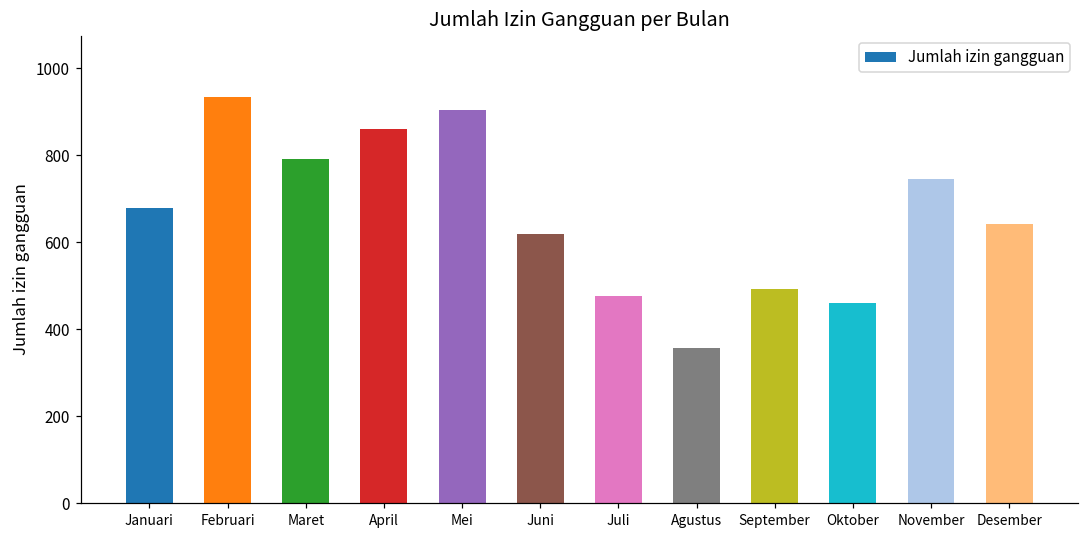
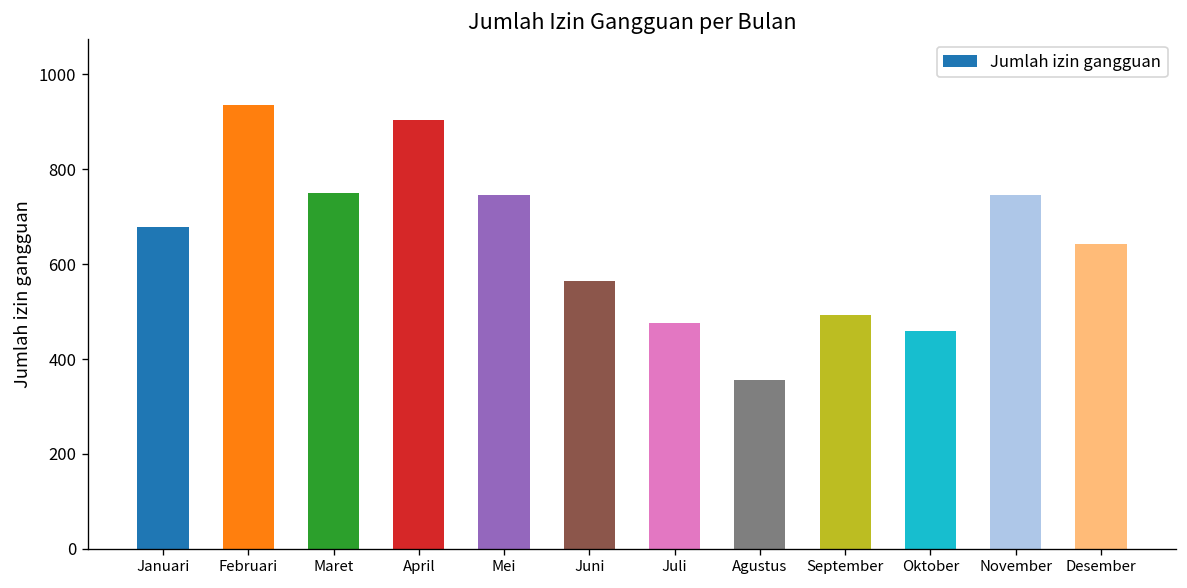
Maret: 790 -> 750
April: 860 -> 900
Mei: 910 -> 750
Juni: 620 -> 560
